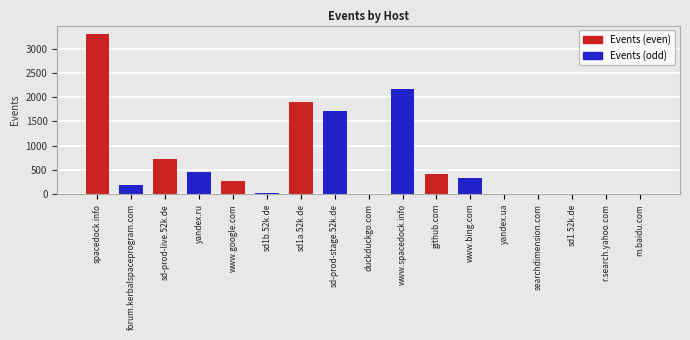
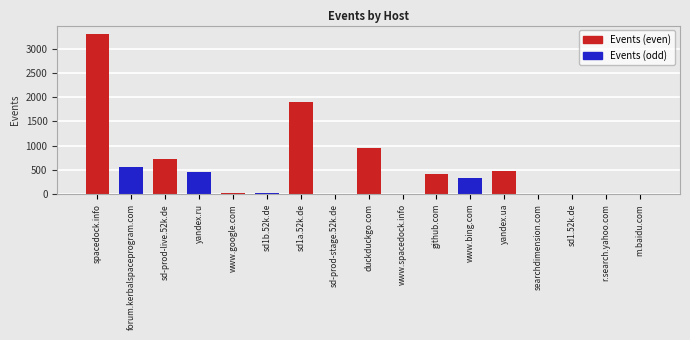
forum.kerbalspaceprogram.com: 200 -> 600
www.google.com: 300 -> 0
sd-prod-stage.52k.de: 1700 -> 0
duckduckgo.com: 0 -> 1000
www.spacedock.info: 2200 -> 0
yandex.ua: 0 -> 500
